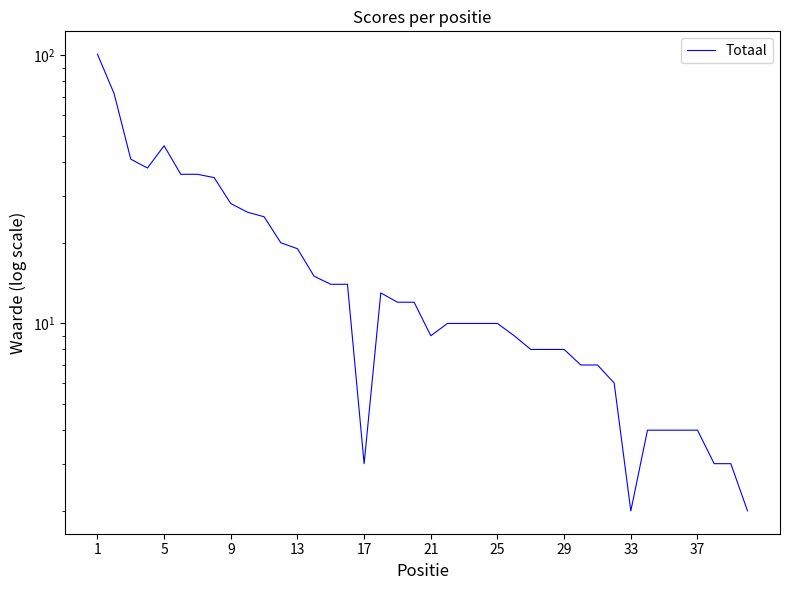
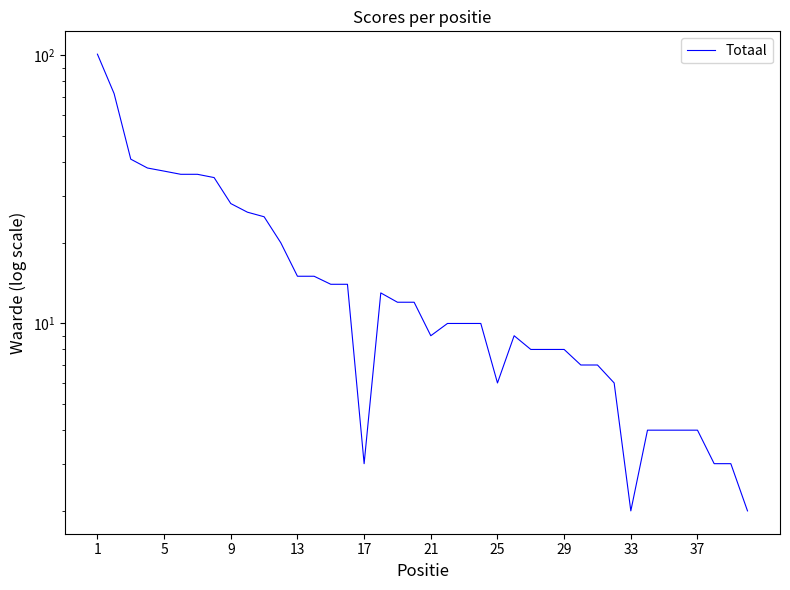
5: 46 -> 37
13: 19 -> 15
25: 10 -> 6
